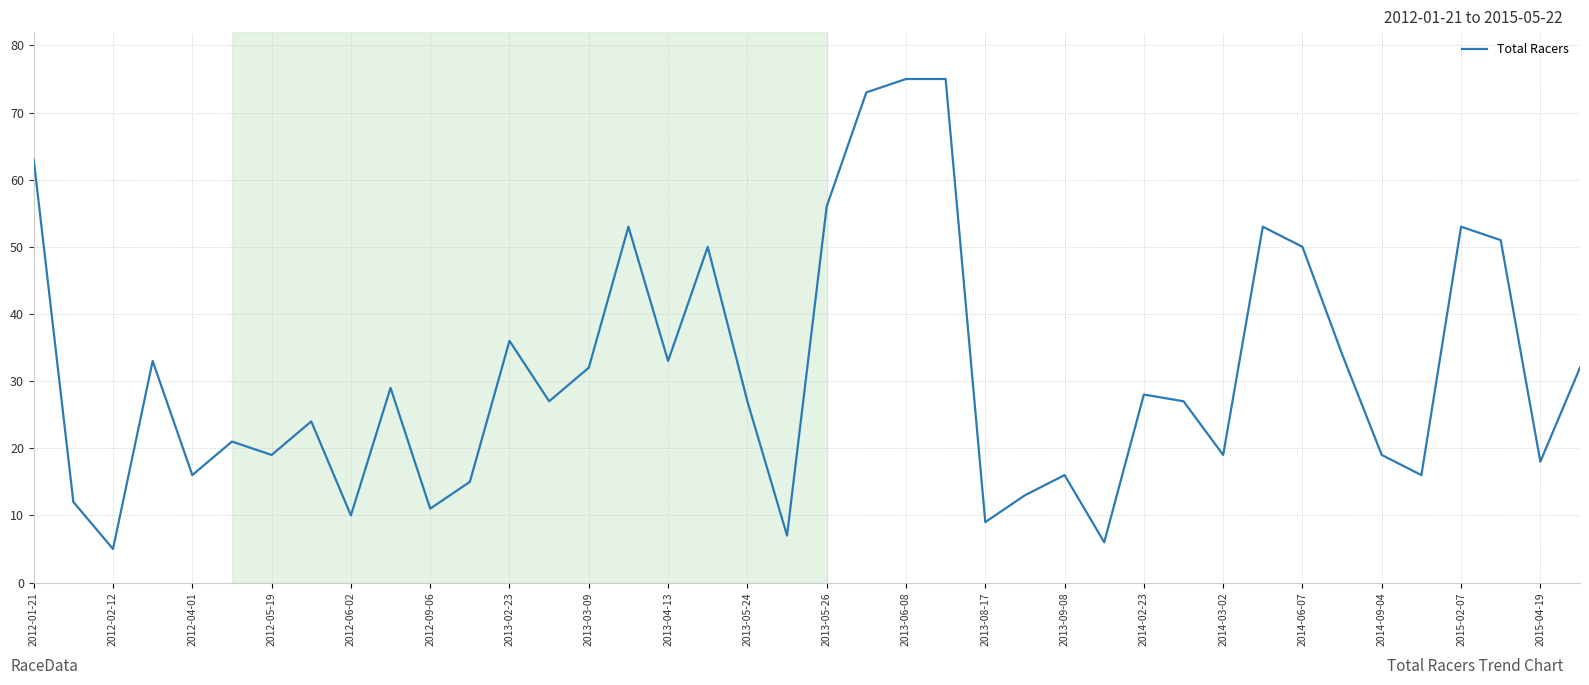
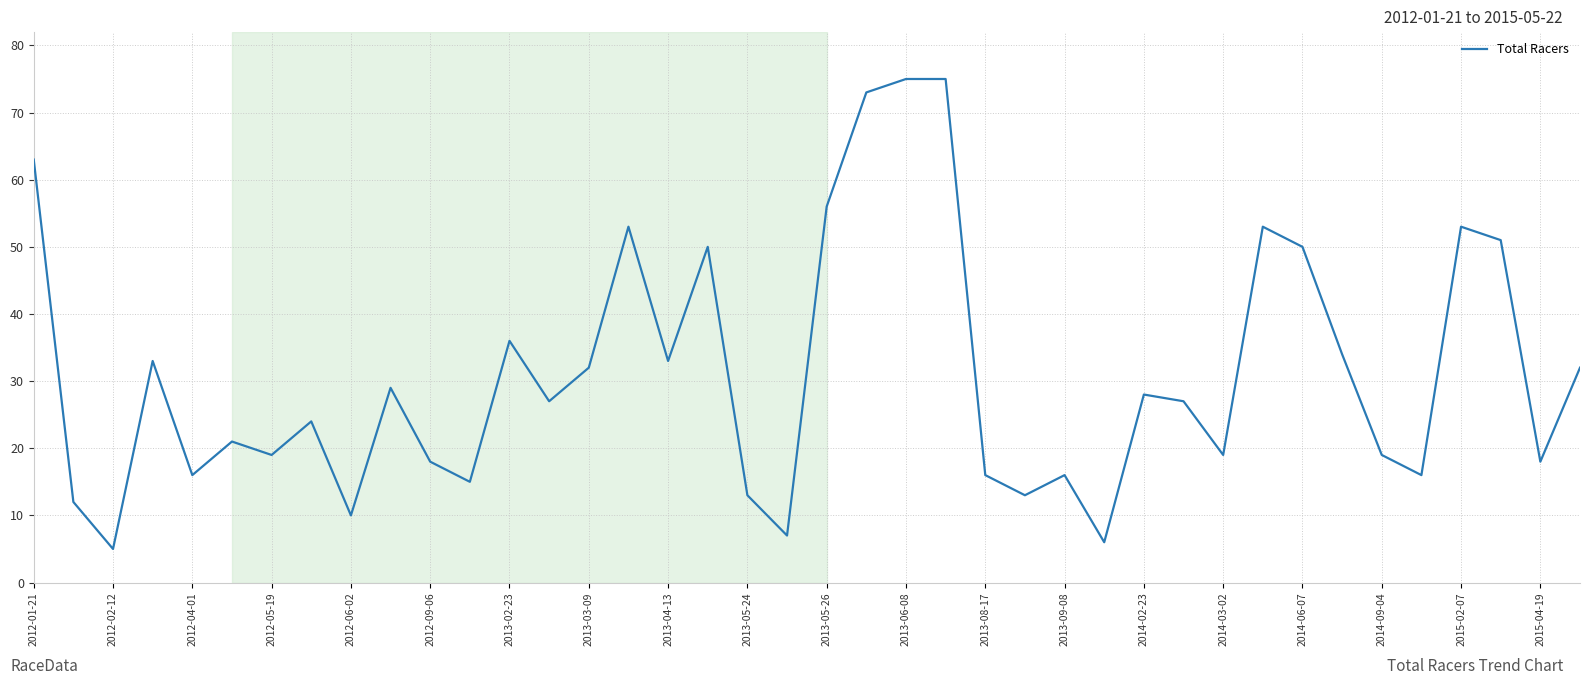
2012-09-06: 11 -> 18
2013-05-24: 27 -> 13
2013-08-17: 9 -> 16
